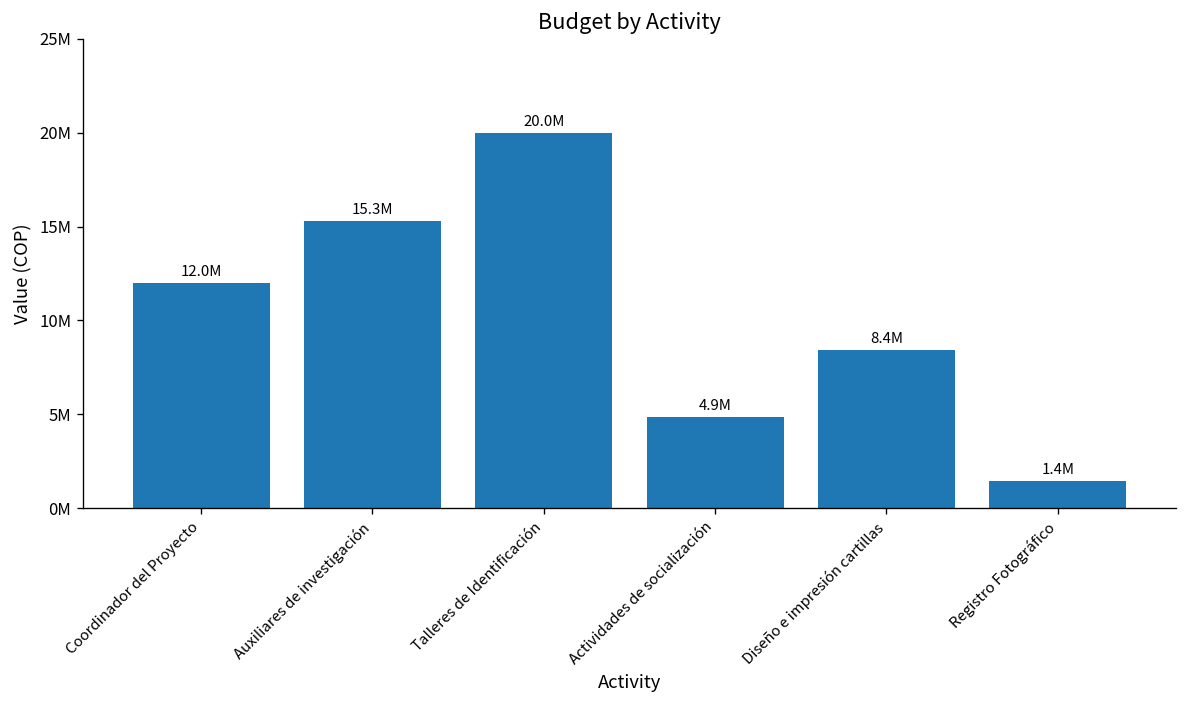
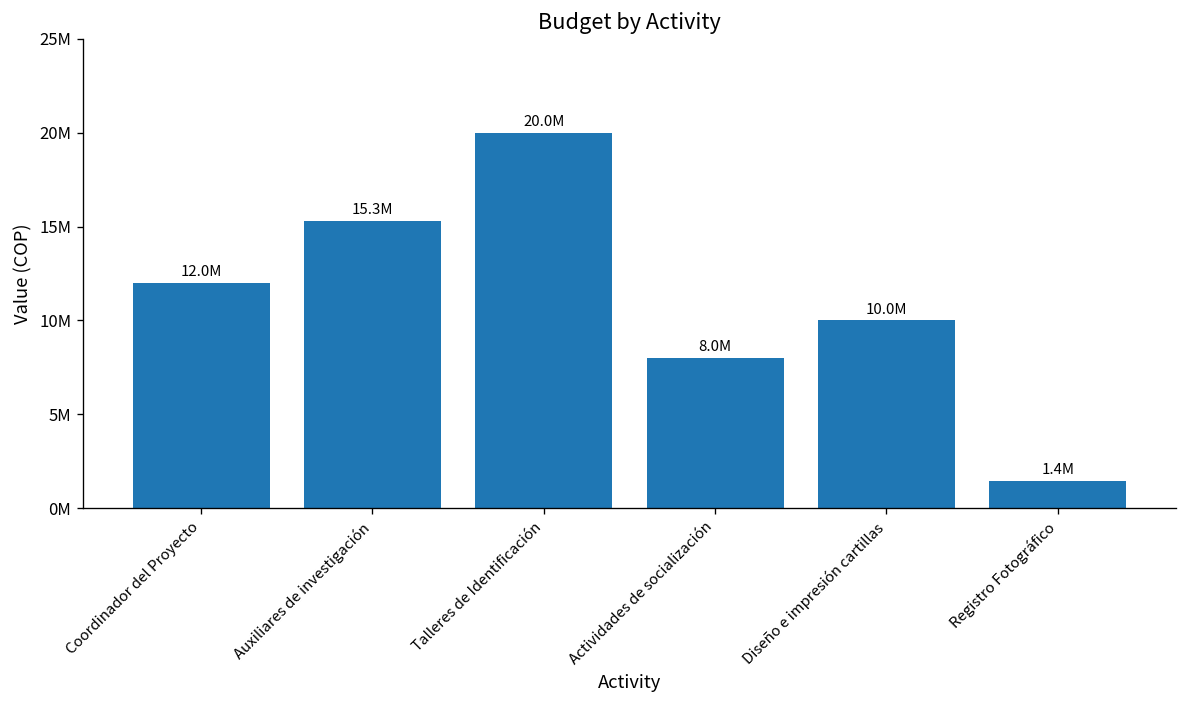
Actividades de socialización: 4.9M -> 8.0M
Diseño e impresión cartillas: 8.4M -> 10.0M
